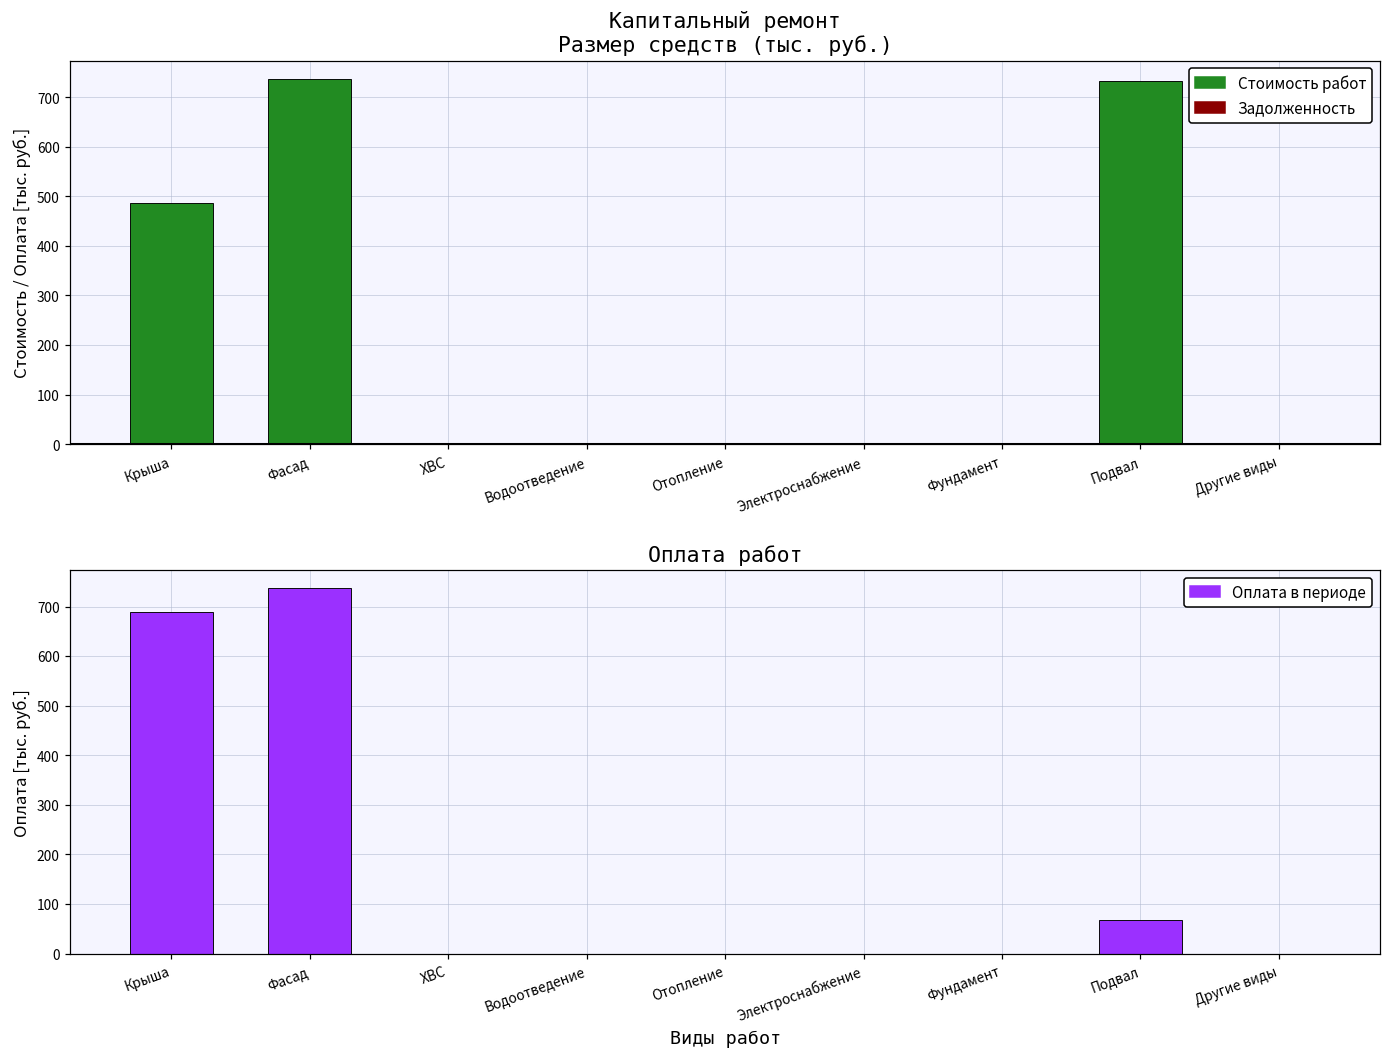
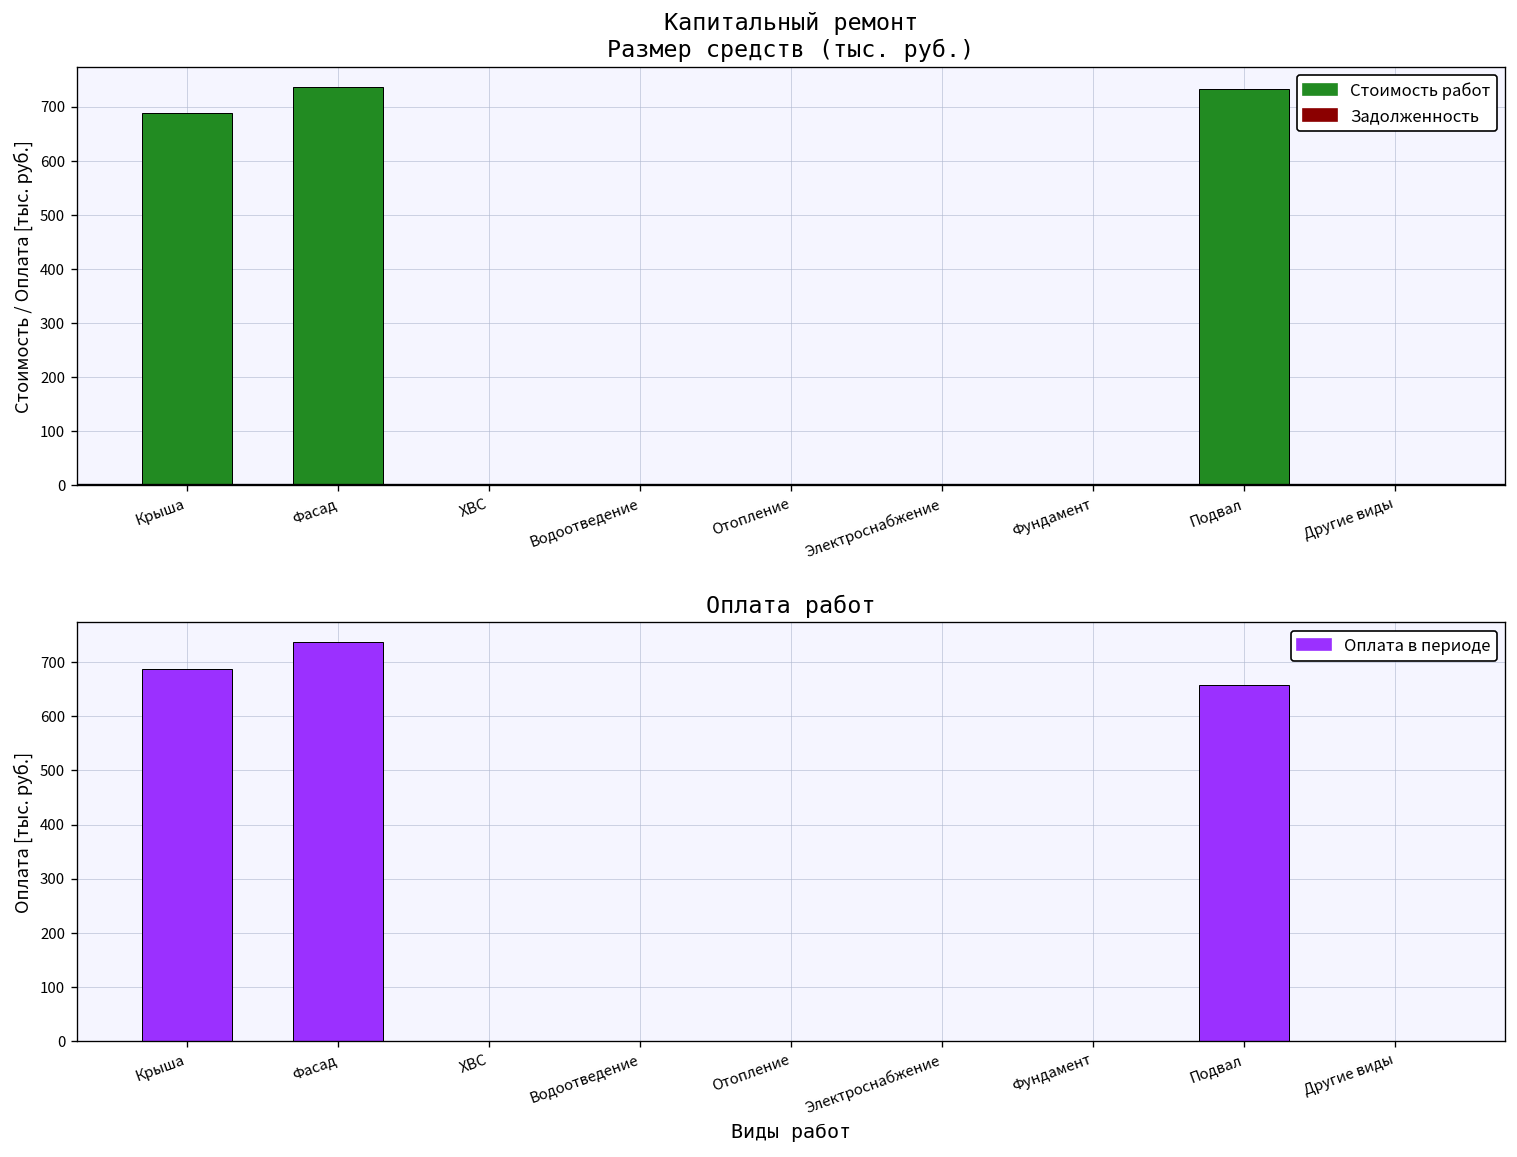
Капитальный ремонт Размер средств (тыс. руб.), Крыша: 490 -> 690
Оплата работ, Подвал: 70 -> 660
